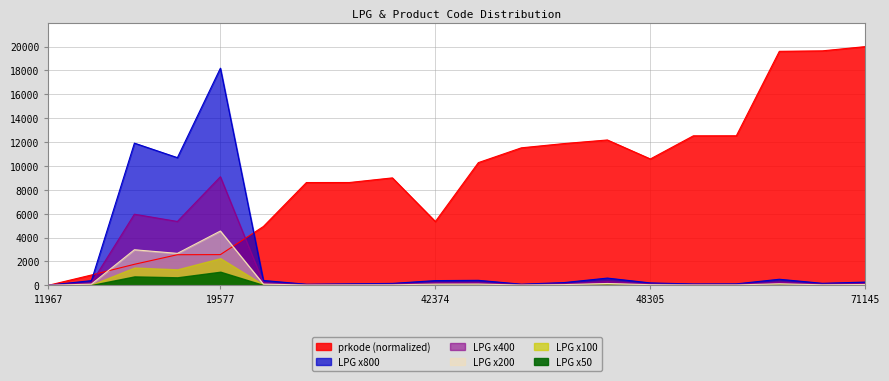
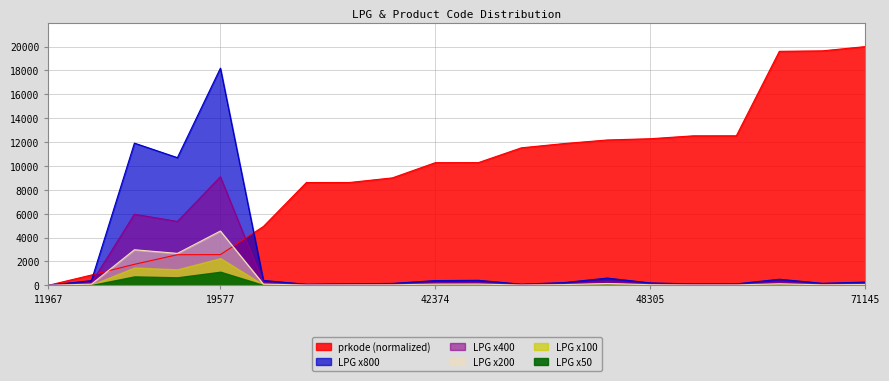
prkode (normalized), 42374: 5300 -> 10300
prkode (normalized), 48305: 10600 -> 12300
